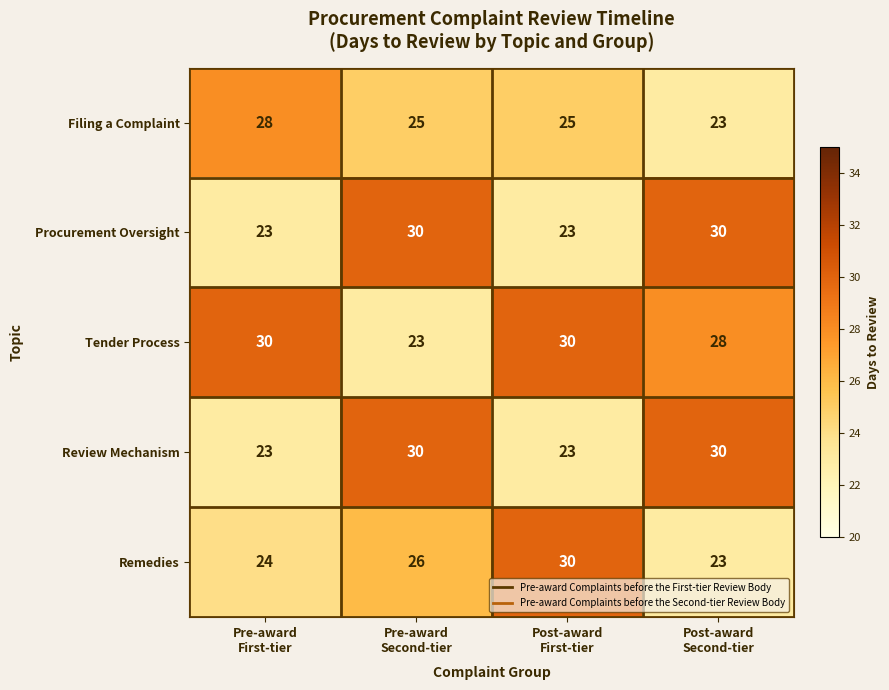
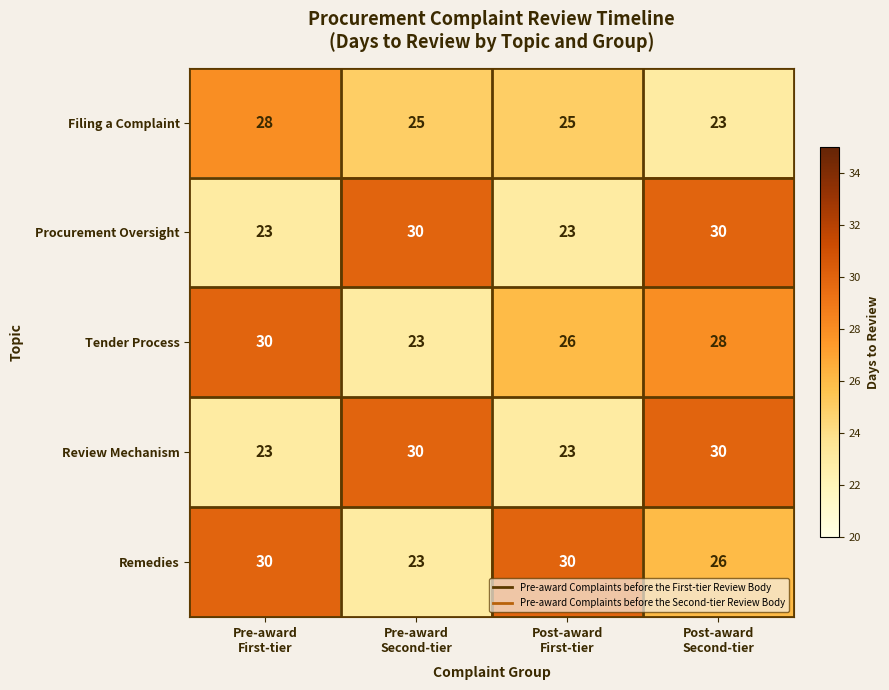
Tender Process, Post-award First-tier: 30 -> 26
Remedies, Pre-award First-tier: 24 -> 30
Remedies, Pre-award Second-tier: 26 -> 23
Remedies, Post-award Second-tier: 23 -> 26
